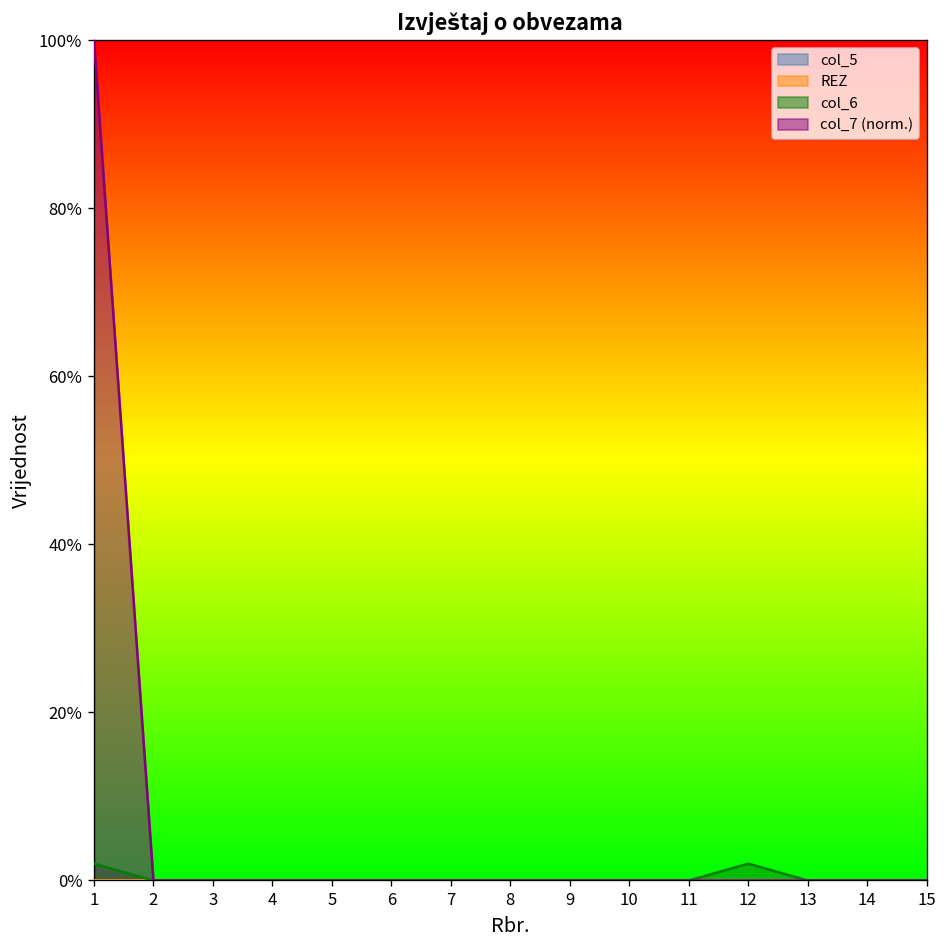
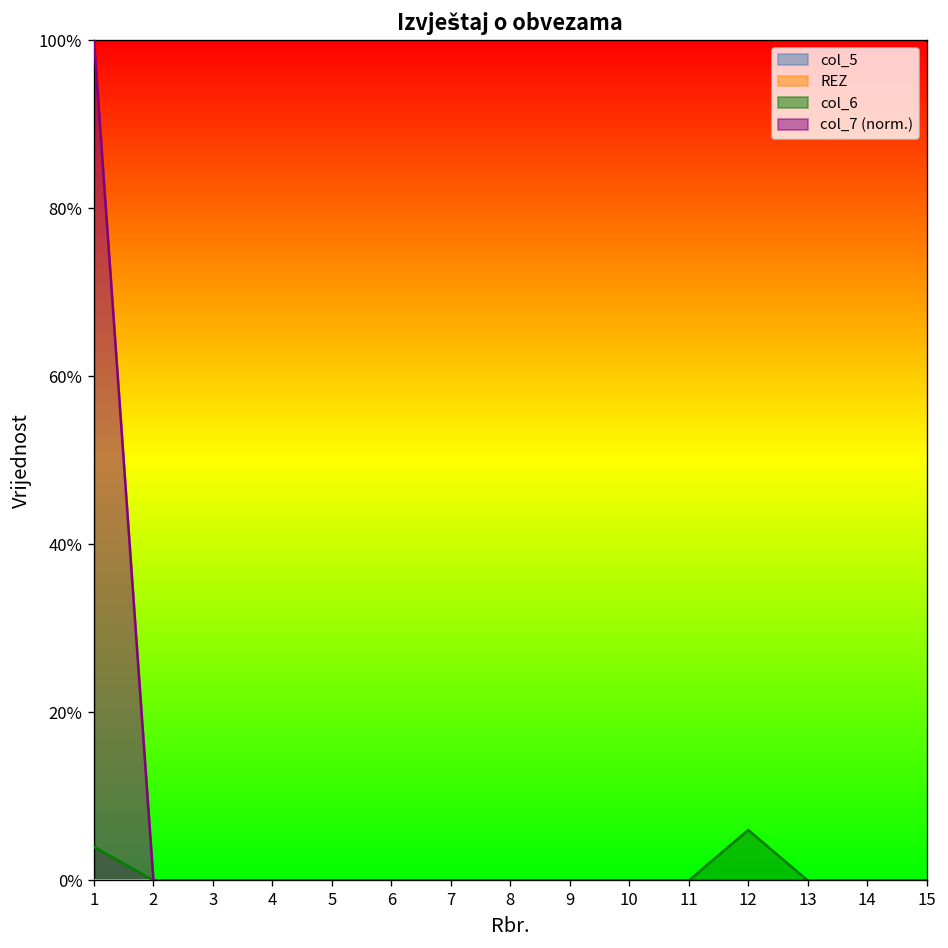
col_6, 1: 2% -> 4%
col_6, 12: 2% -> 6%
